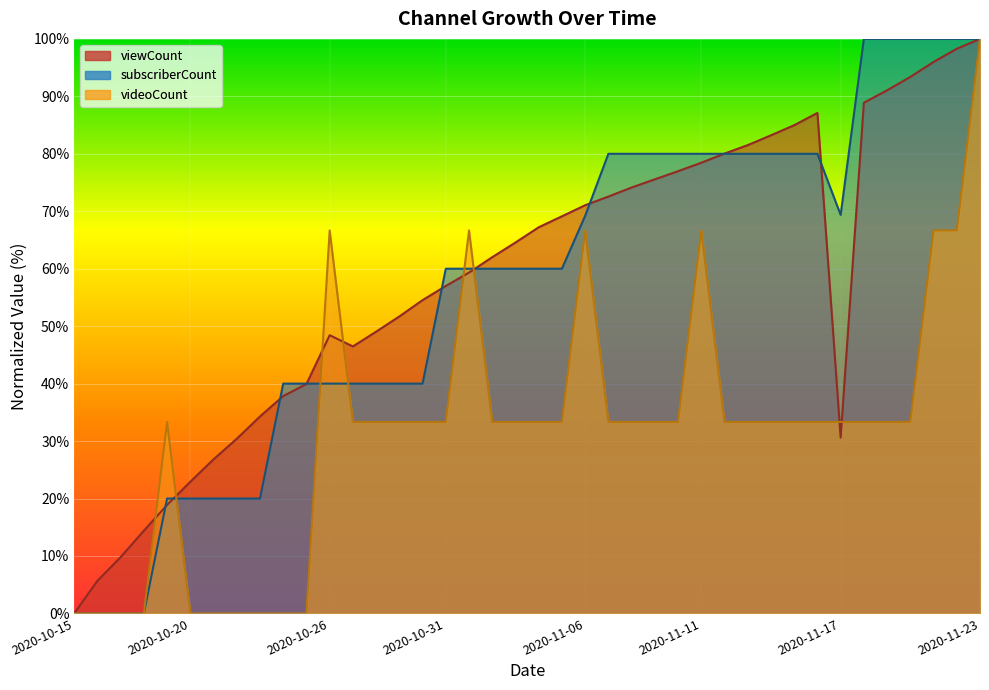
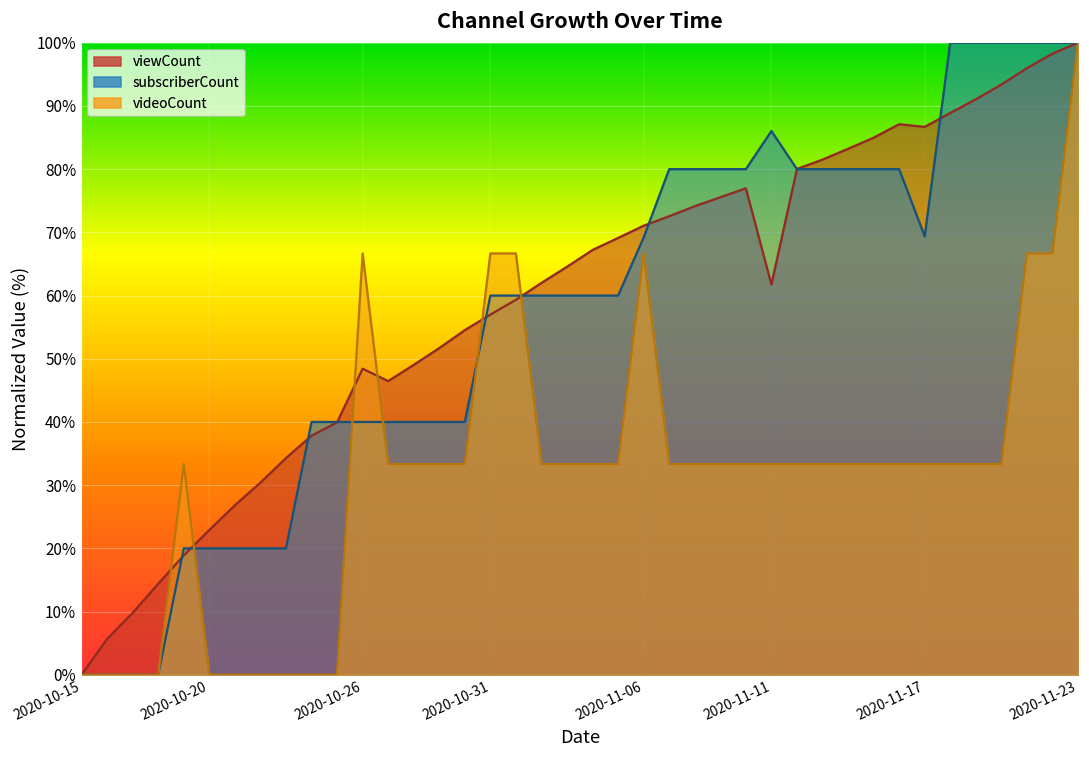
videoCount, 2020-10-31: 33% -> 67%
viewCount, 2020-11-11: 78% -> 62%
subscriberCount, 2020-11-11: 80% -> 86%
videoCount, 2020-11-11: 67% -> 33%
viewCount, 2020-11-17: 31% -> 87%
